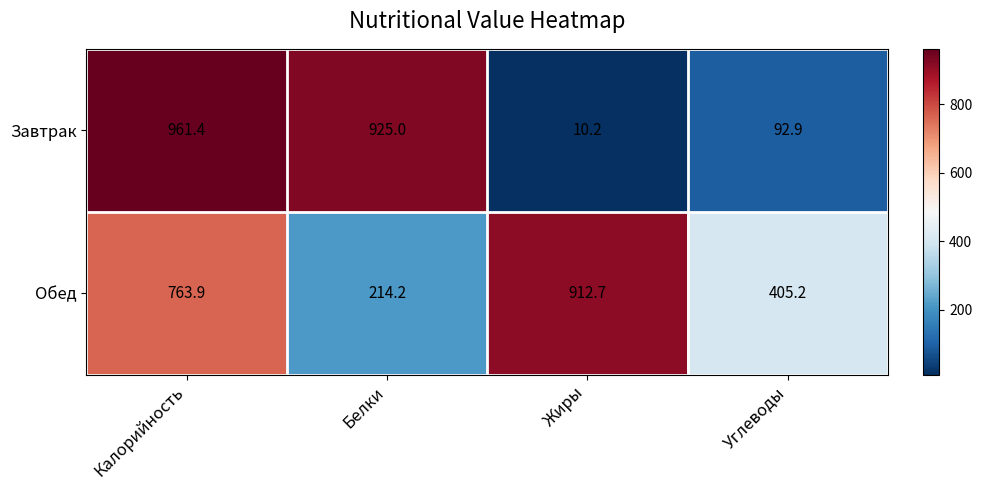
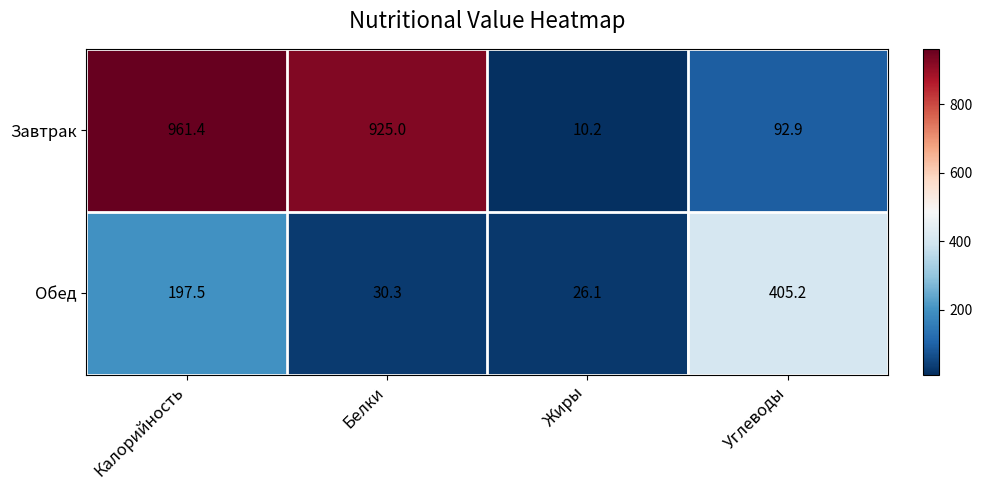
Обед, Калорийность: 763.9 -> 197.5
Обед, Белки: 214.2 -> 30.3
Обед, Жиры: 912.7 -> 26.1
